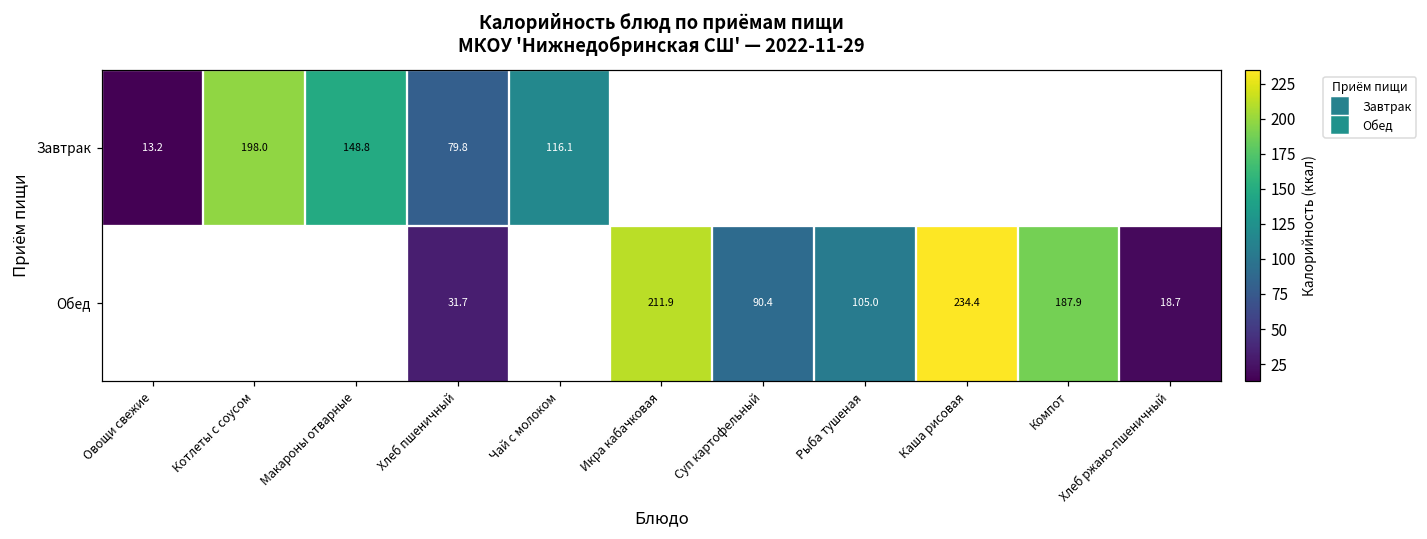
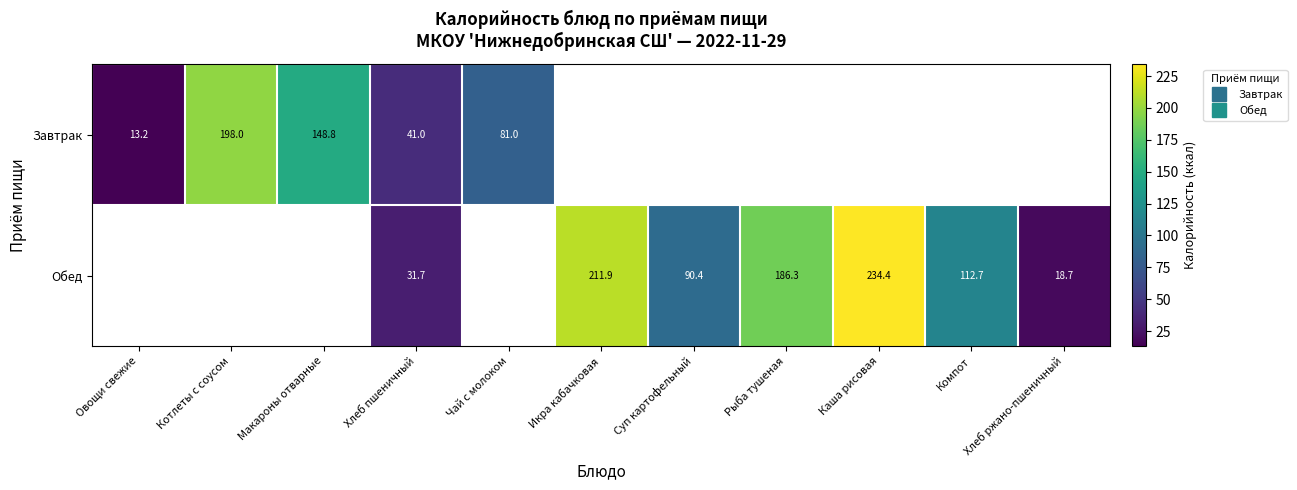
Завтрак, Хлеб пшеничный: 79.8 -> 41.0
Завтрак, Чай с молоком: 116.1 -> 81.0
Обед, Рыба тушеная: 105.0 -> 186.3
Обед, Компот: 187.9 -> 112.7
